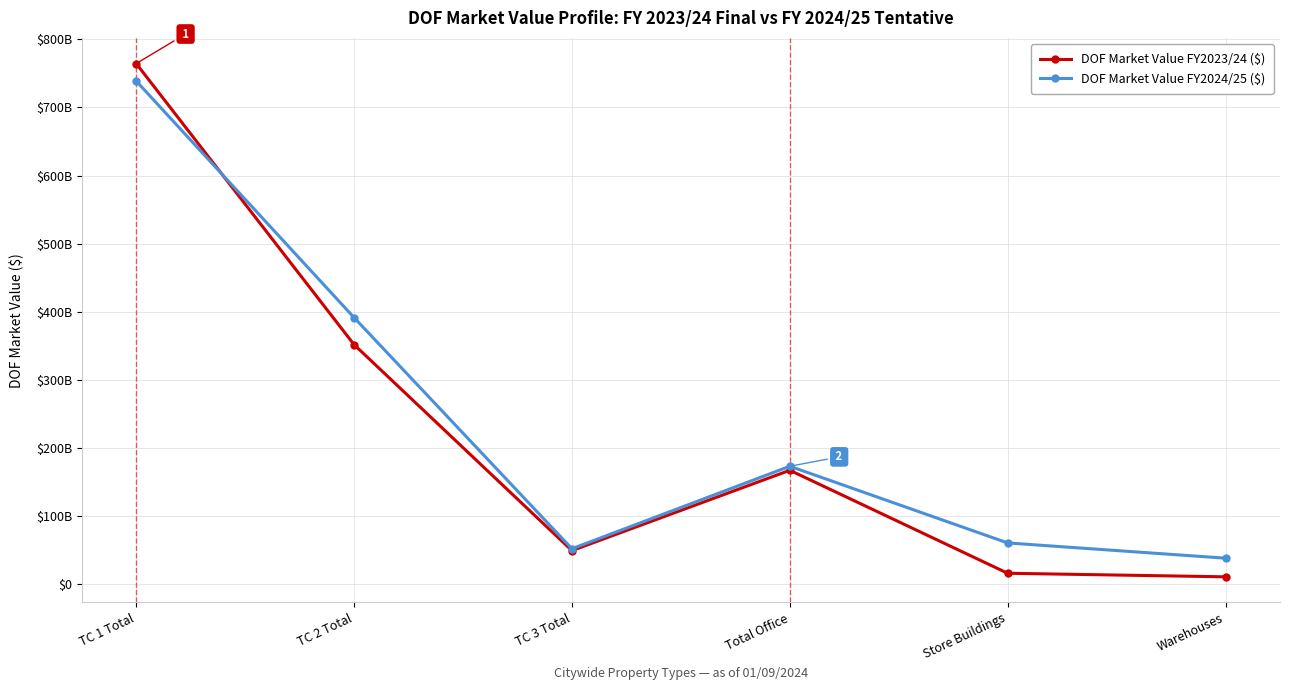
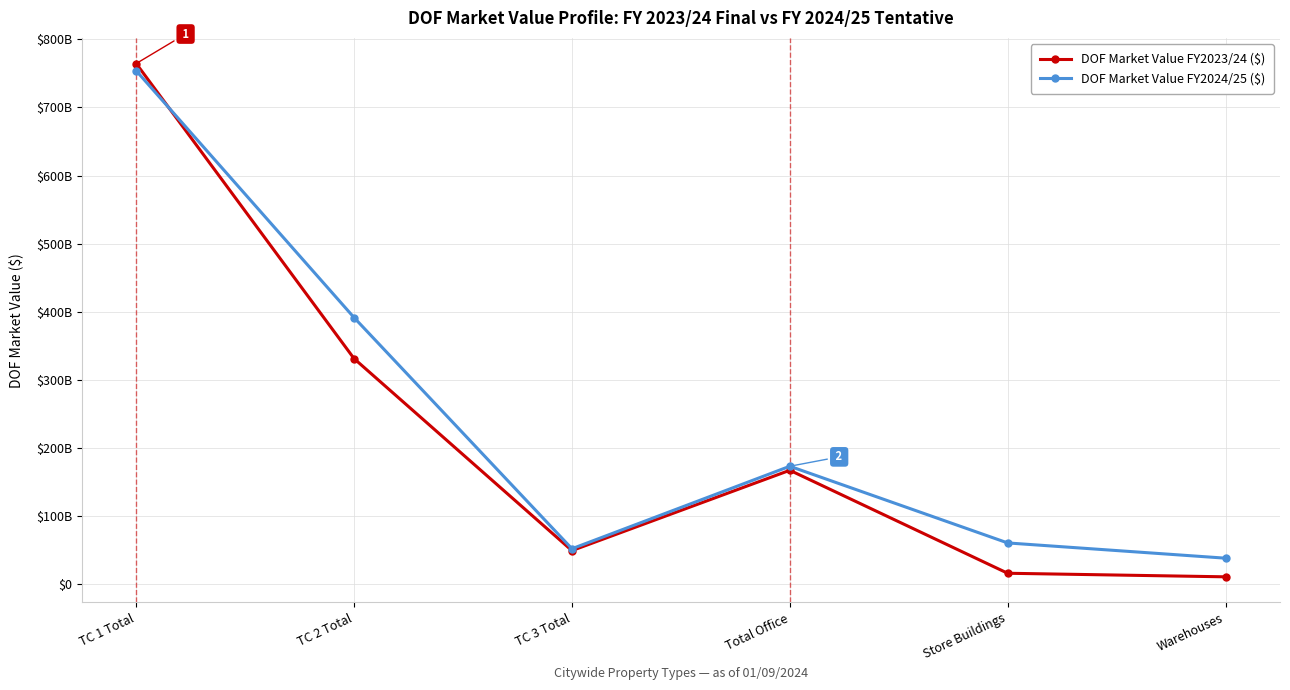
DOF Market Value FY2024/25 ($), TC 1 Total: $740000000000 -> $750000000000
DOF Market Value FY2023/24 ($), TC 2 Total: $350000000000 -> $330000000000
